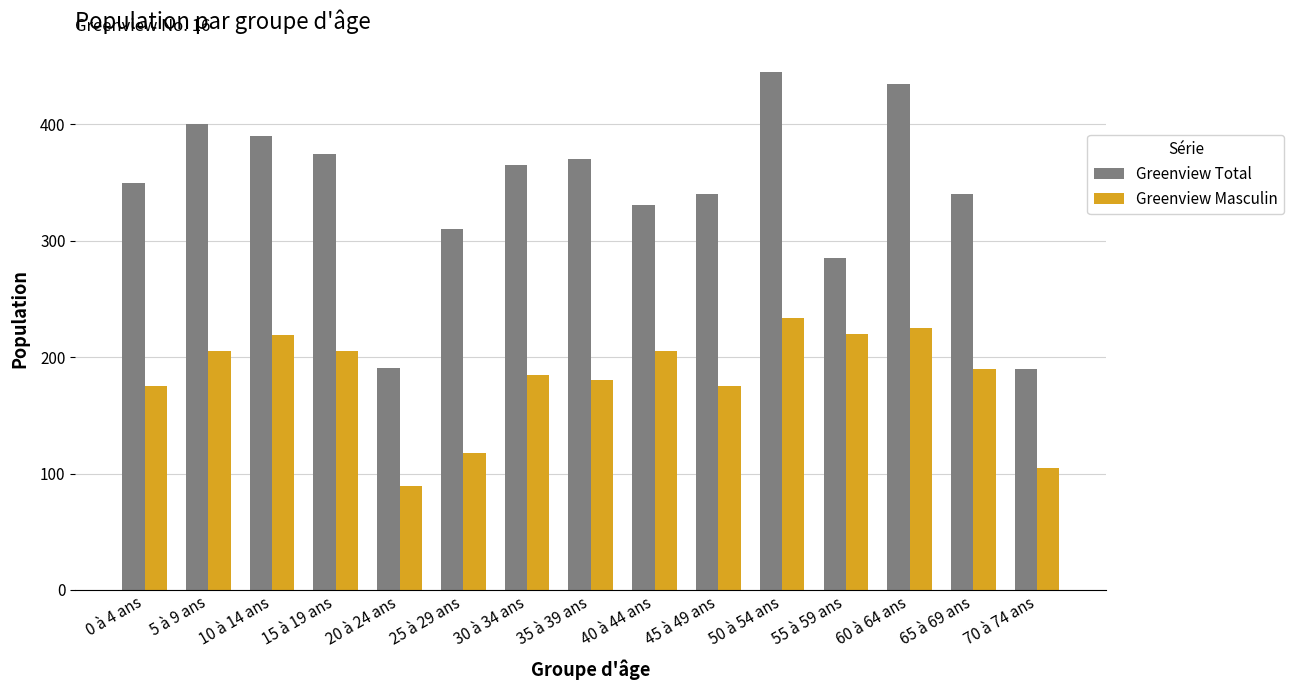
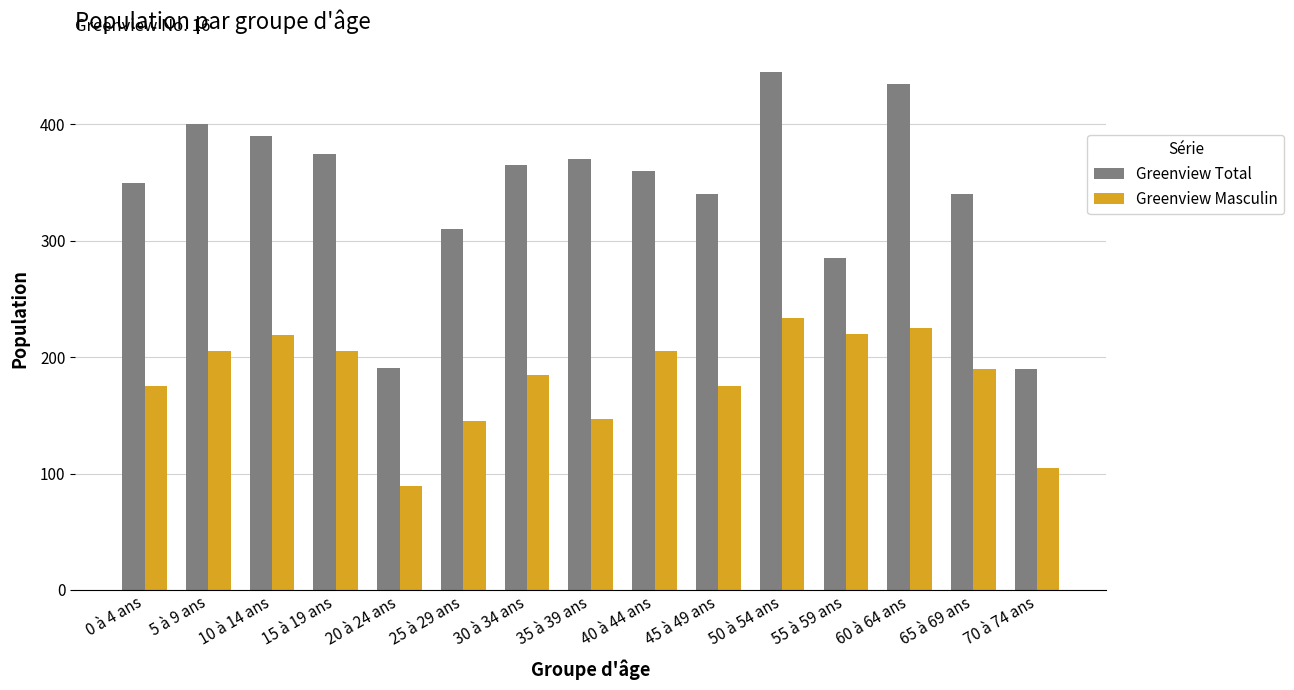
Greenview Masculin, 25 à 29 ans: 118 -> 145
Greenview Masculin, 35 à 39 ans: 180 -> 147
Greenview Total, 40 à 44 ans: 331 -> 360
